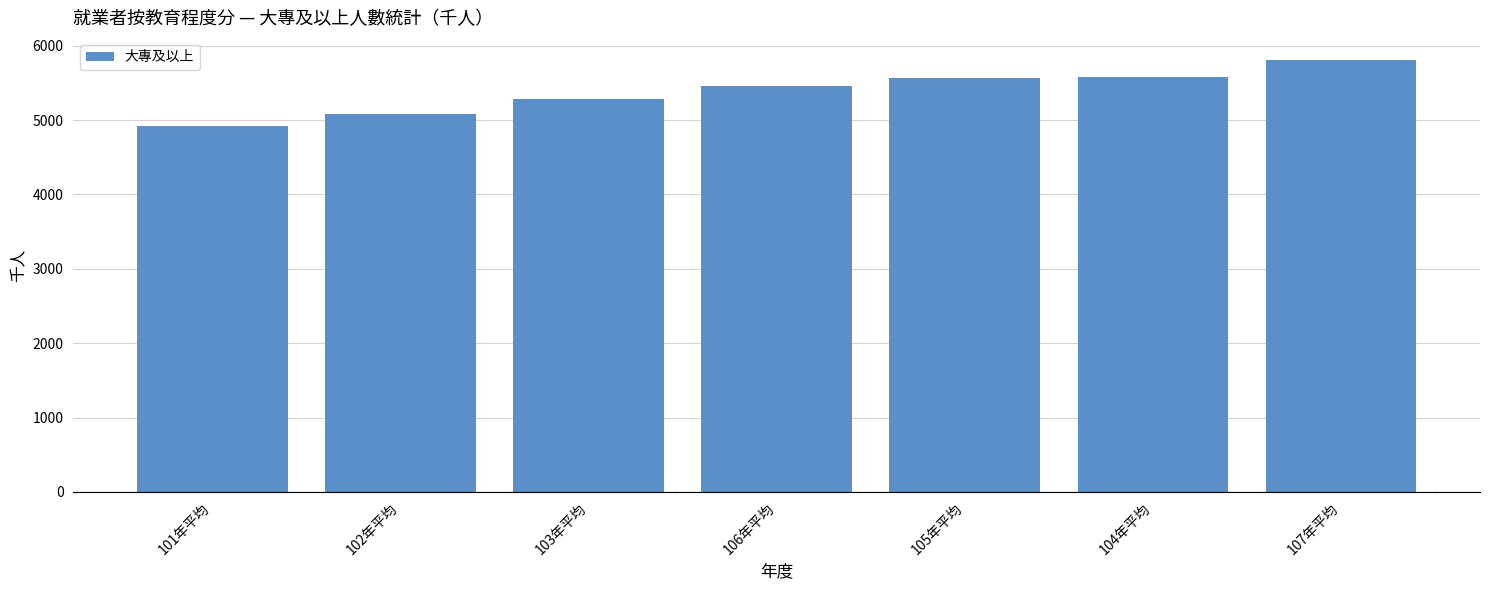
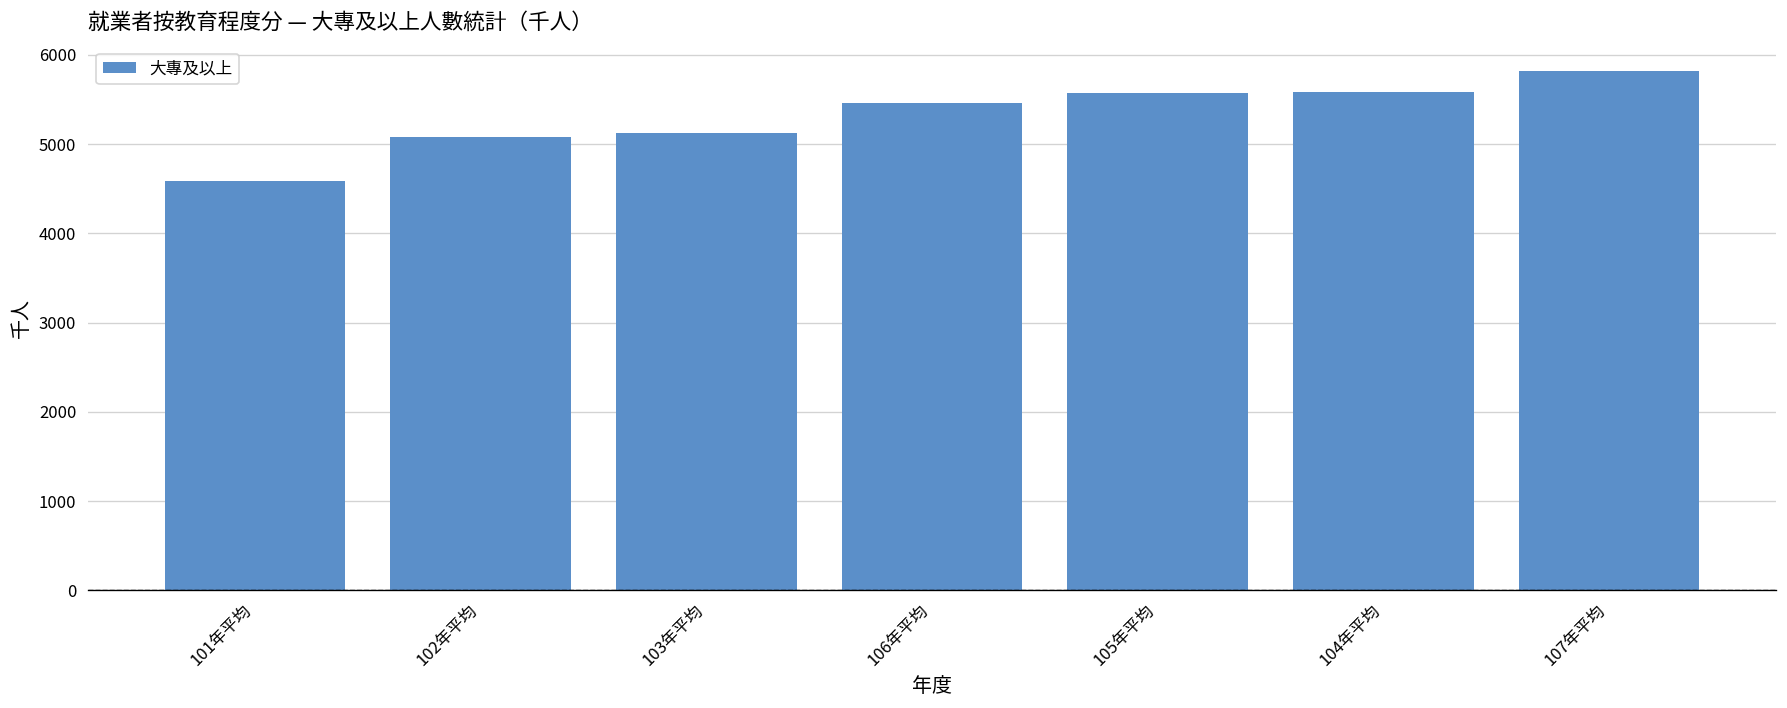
101年平均: 4900 -> 4600
103年平均: 5300 -> 5100
